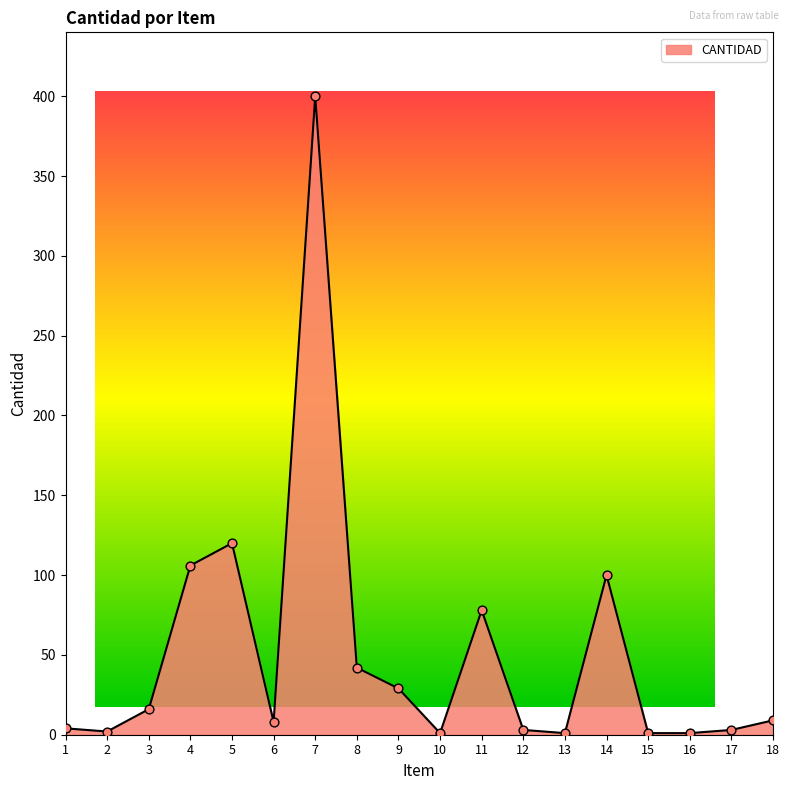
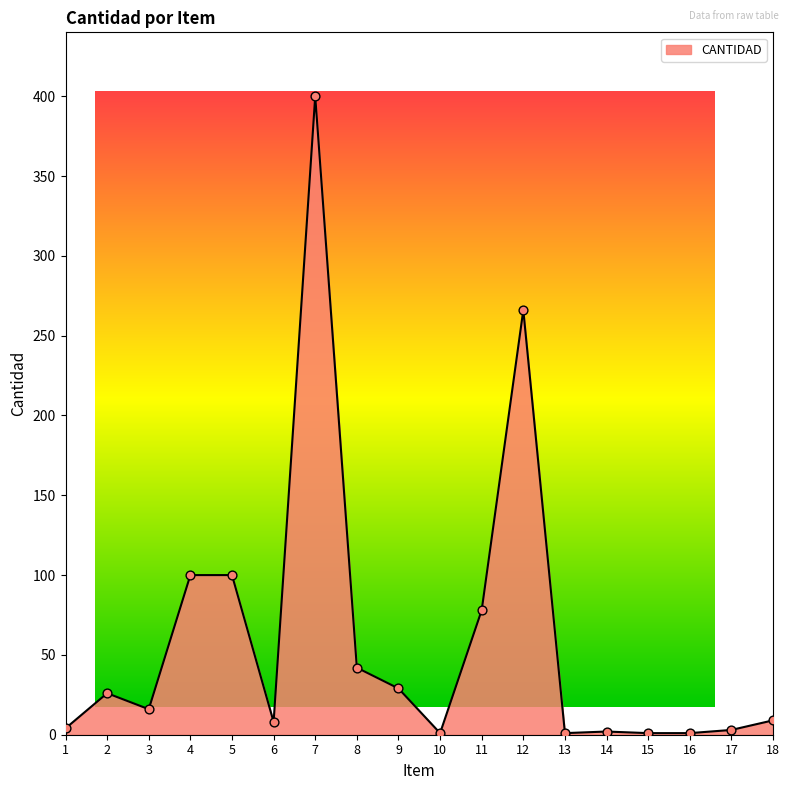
Cantidad por Item, 2: 2 -> 26
Cantidad por Item, 4: 106 -> 100
Cantidad por Item, 5: 120 -> 100
Cantidad por Item, 12: 3 -> 266
Cantidad por Item, 14: 100 -> 2
